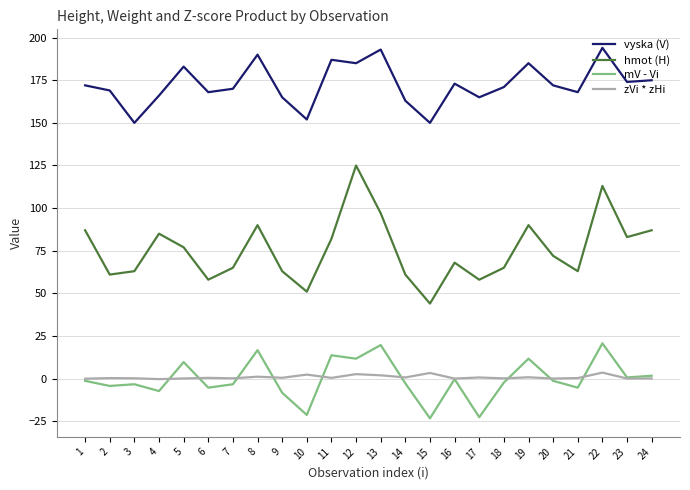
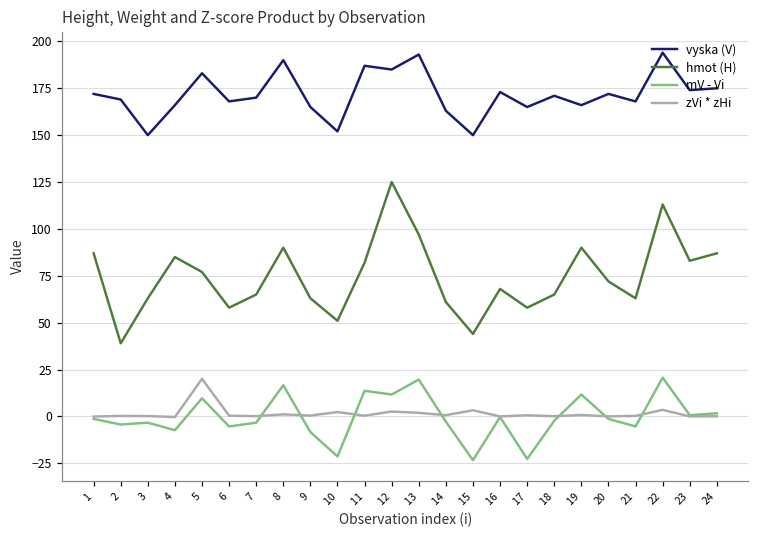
hmot (H), 2: 61 -> 39
zVi * zHi, 5: 0 -> 20
vyska (V), 19: 185 -> 166
